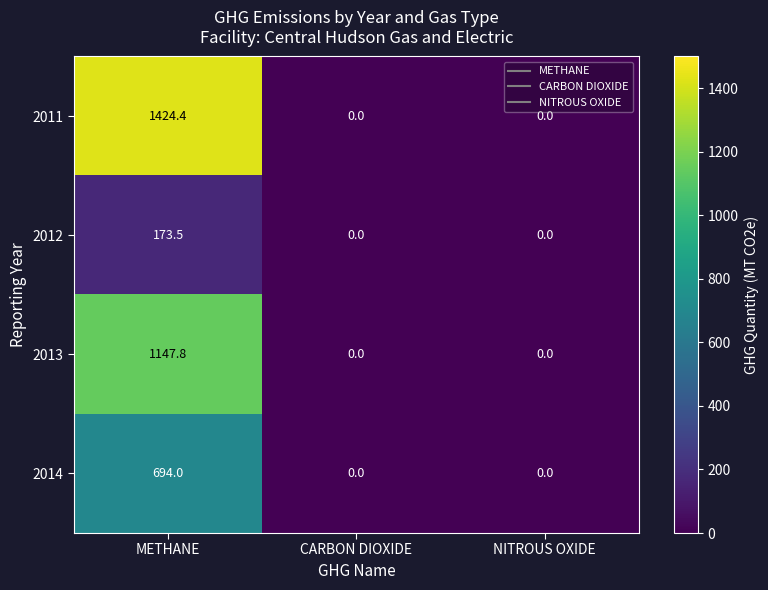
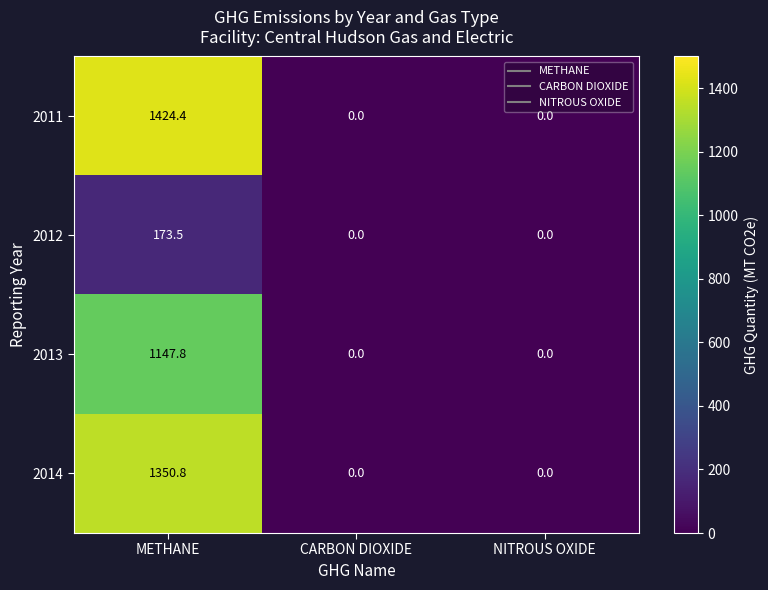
2014, METHANE: 694.0 -> 1350.8
